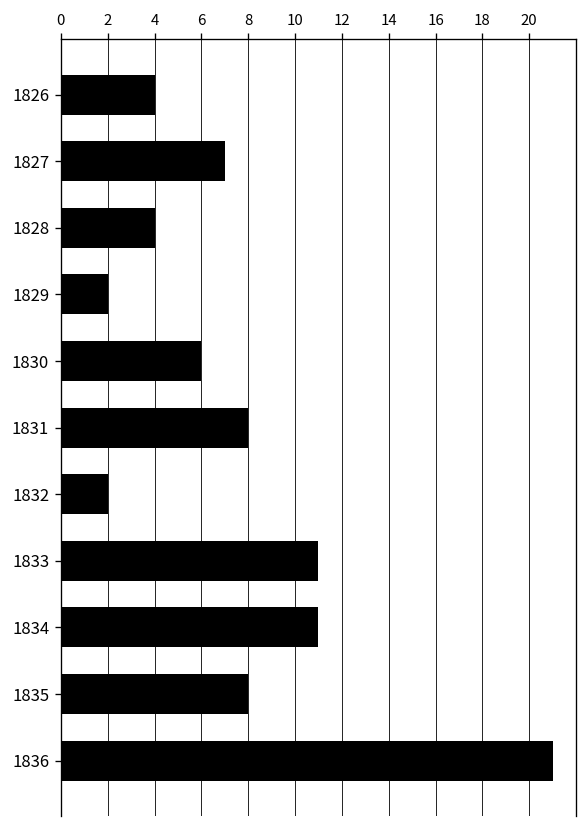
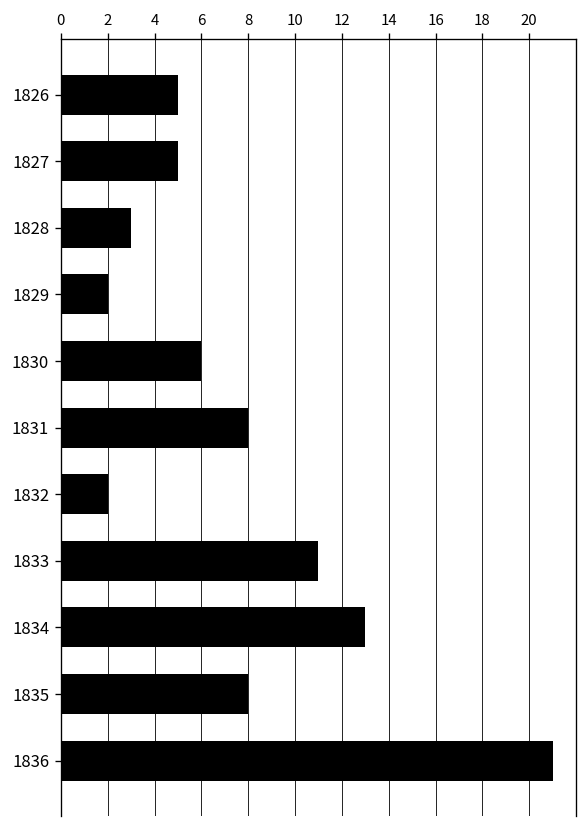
1826: 4 -> 5
1827: 7 -> 5
1828: 4 -> 3
1834: 11 -> 13
